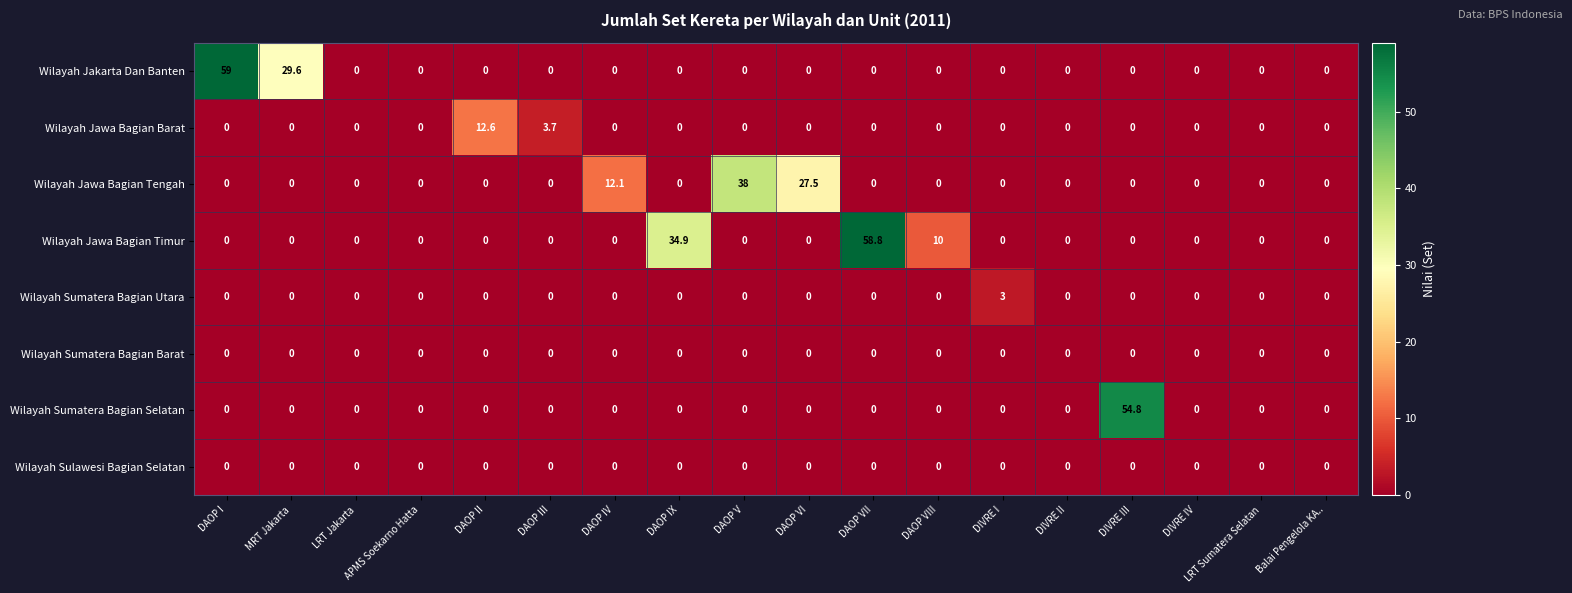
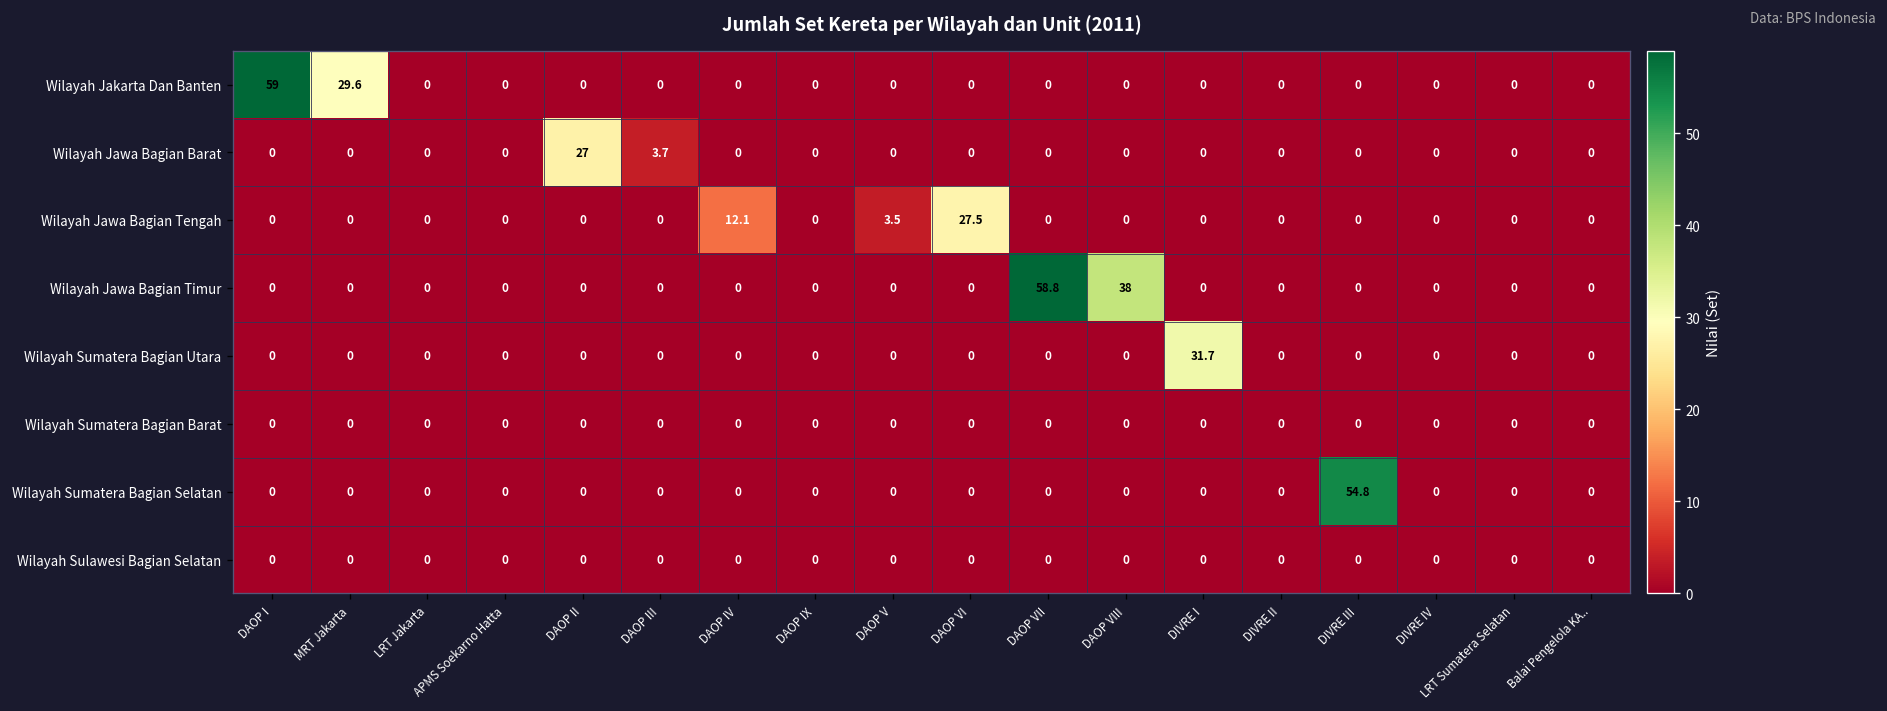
Wilayah Jawa Bagian Barat, DAOP II: 12.6 -> 27
Wilayah Jawa Bagian Tengah, DAOP V: 38 -> 3.5
Wilayah Jawa Bagian Timur, DAOP IX: 34.9 -> 0
Wilayah Jawa Bagian Timur, DAOP VIII: 10 -> 38
Wilayah Sumatera Bagian Utara, DIVRE I: 3 -> 31.7
